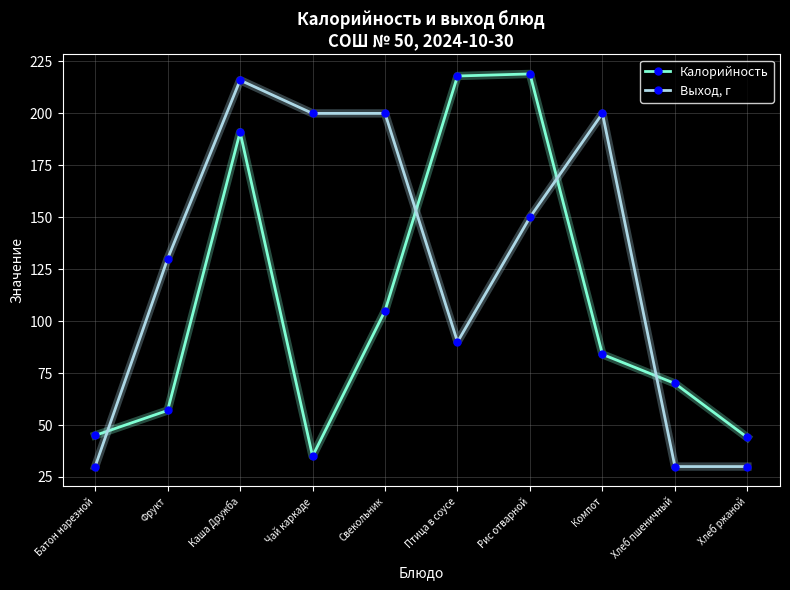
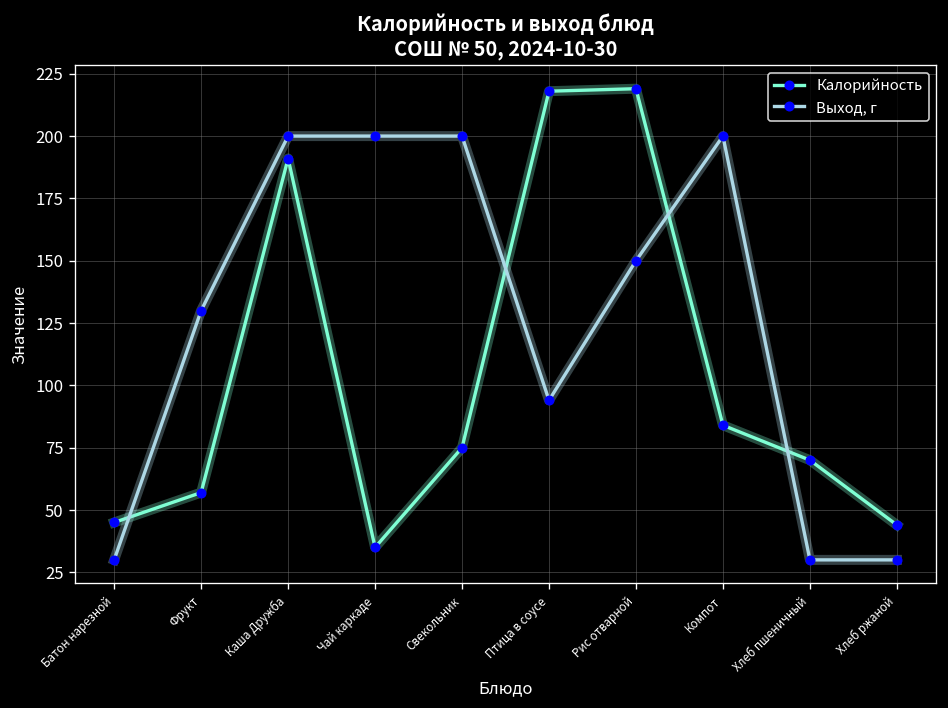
Выход, г, Каша Дружба: 216 -> 200
Калорийность, Свекольник: 105 -> 75
Выход, г, Птица в соусе: 90 -> 94
